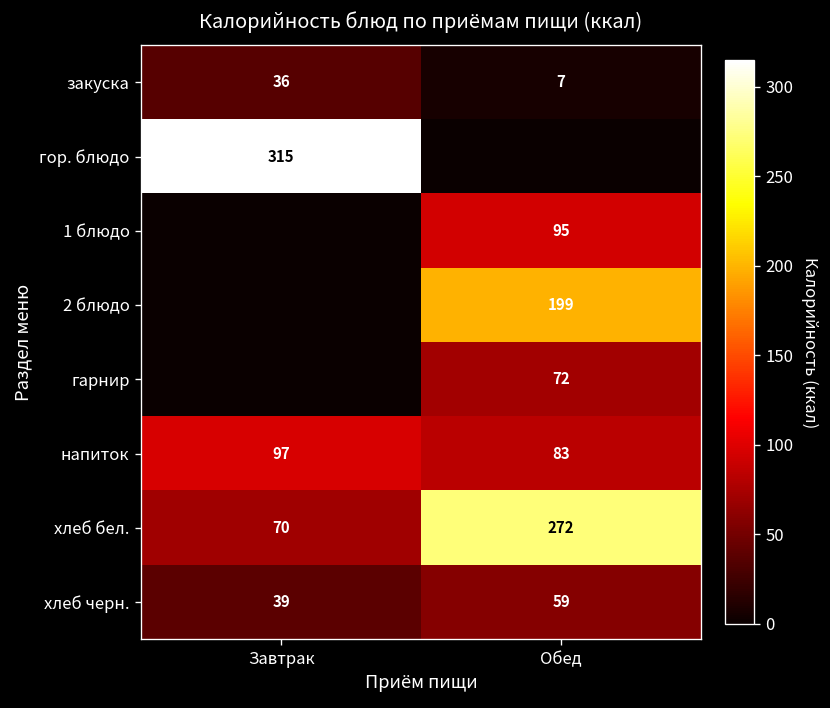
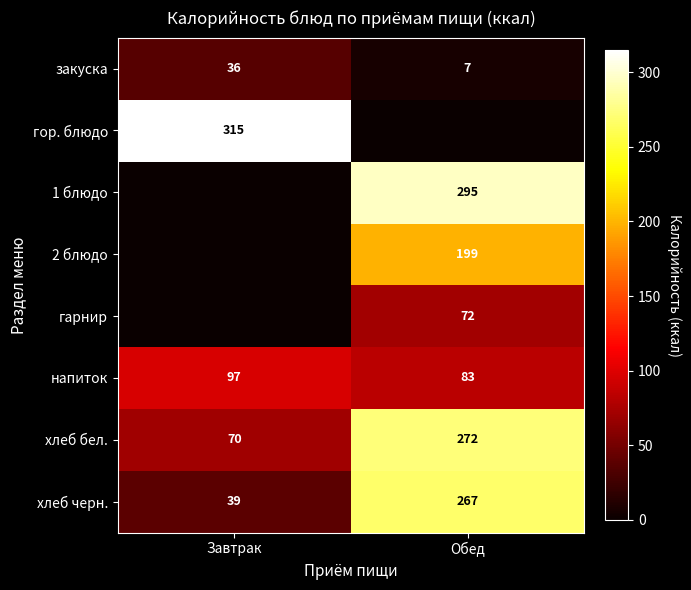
1 блюдо, Обед: 95 -> 295
хлеб черн., Обед: 59 -> 267
